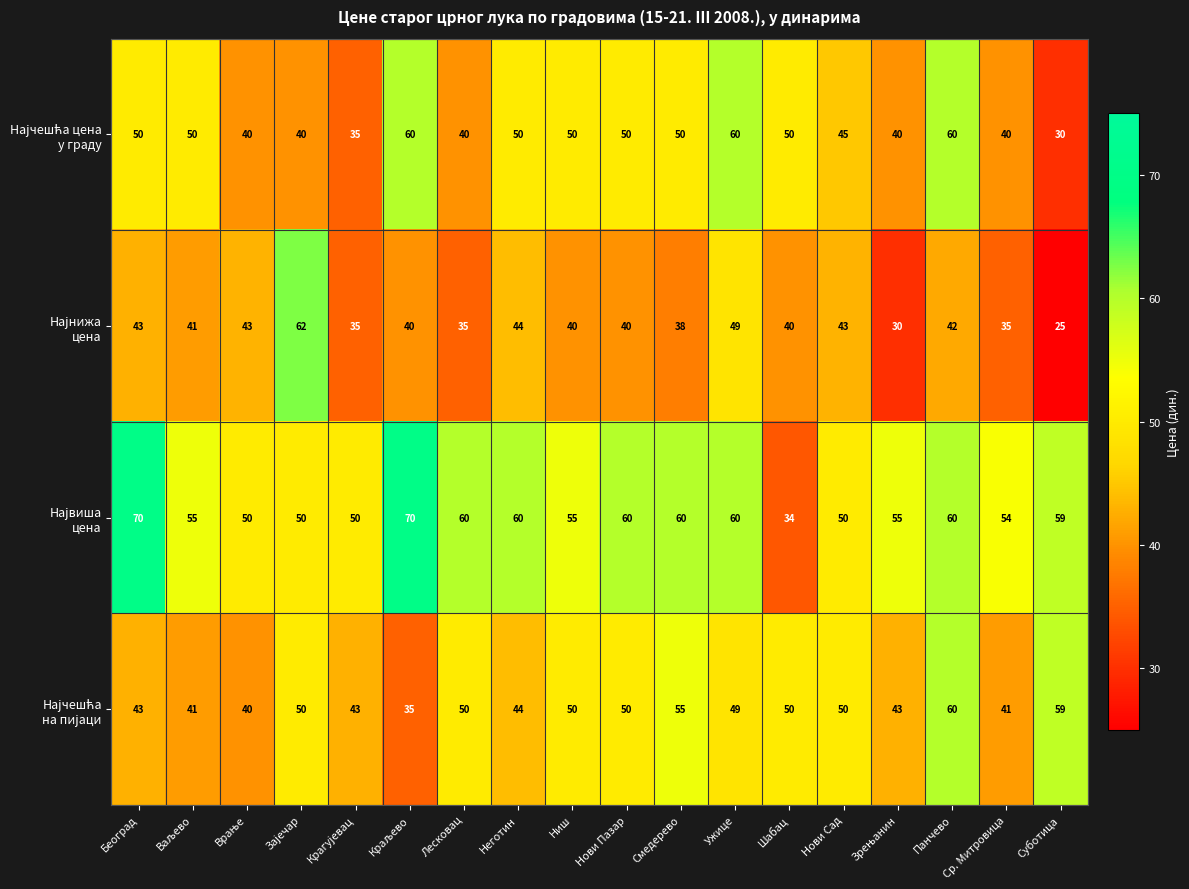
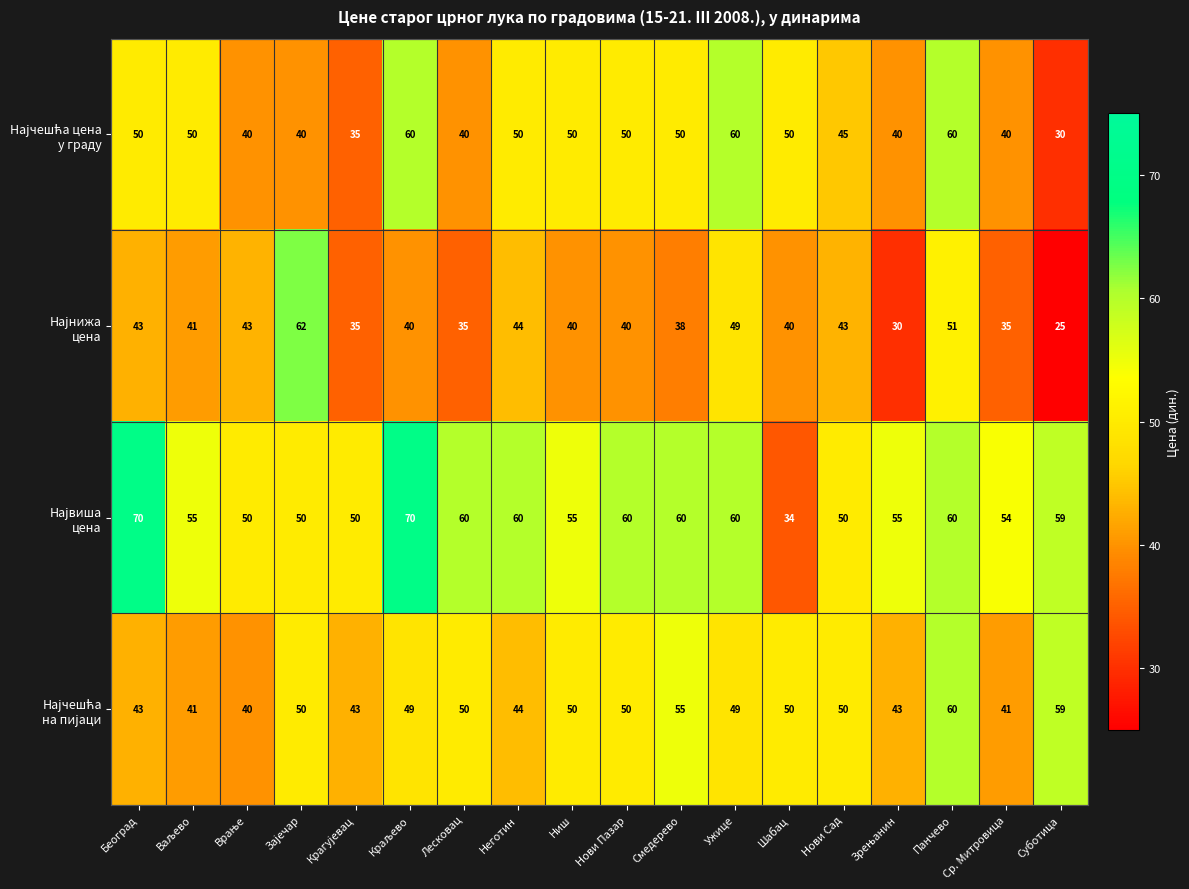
Најнижа цена, Панчево: 42 -> 51
Најчешћа на пијаци, Краљево: 35 -> 49
